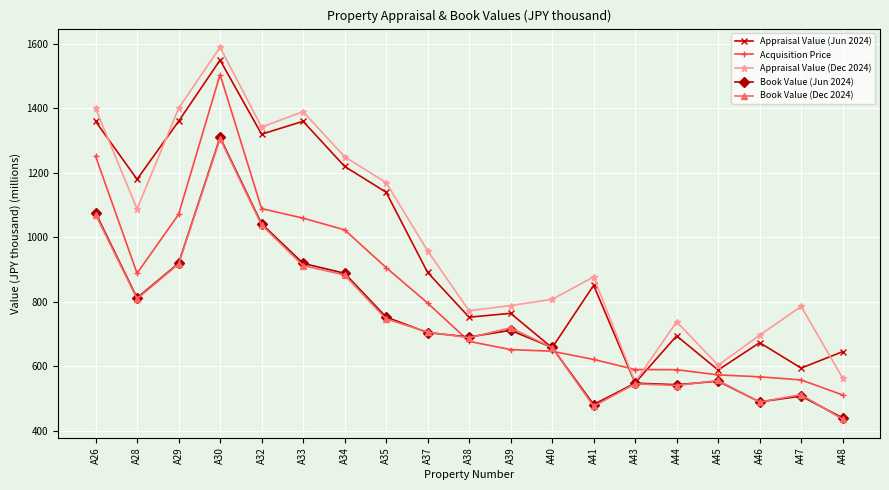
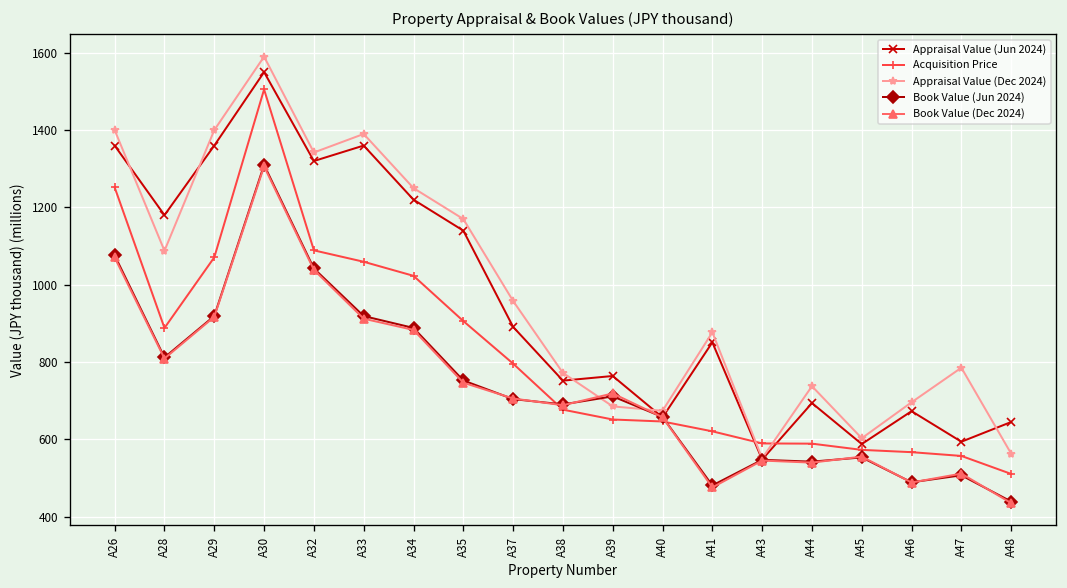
Appraisal Value (Dec 2024), A39: 790 -> 690
Appraisal Value (Dec 2024), A40: 810 -> 670
